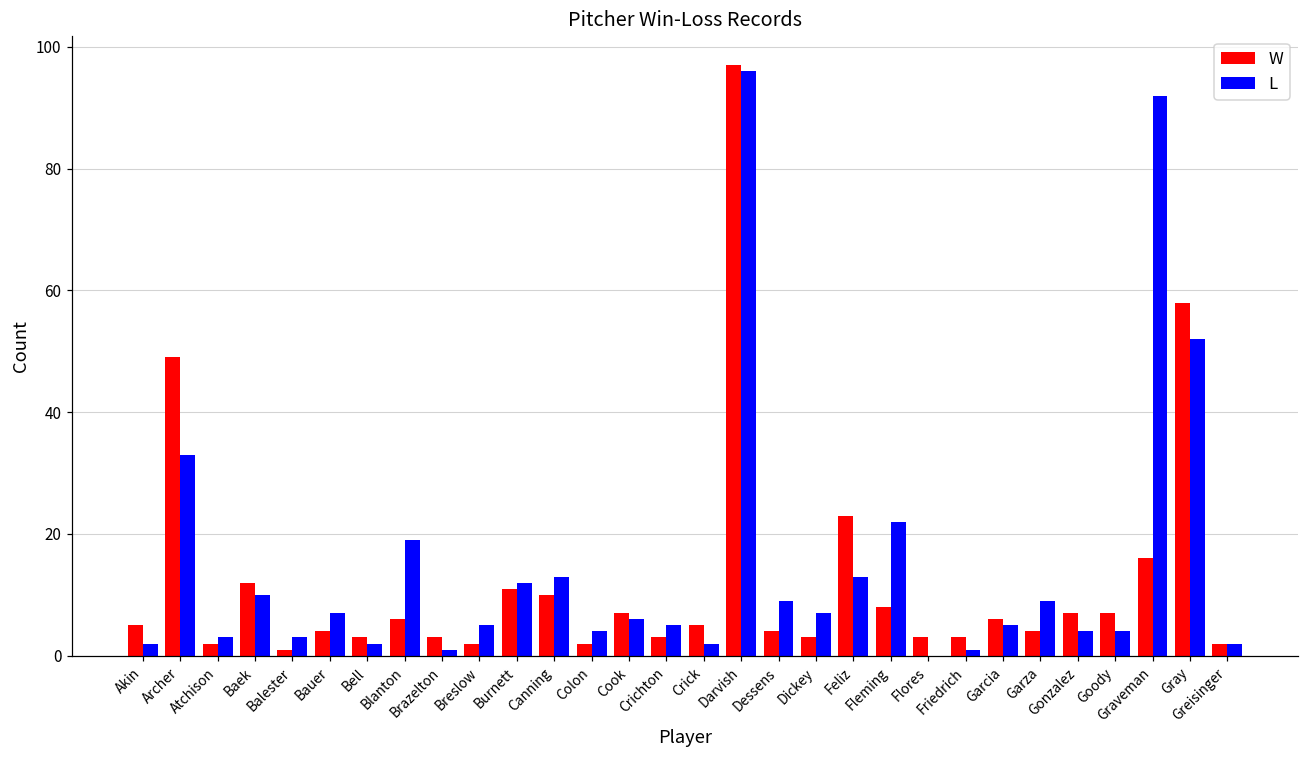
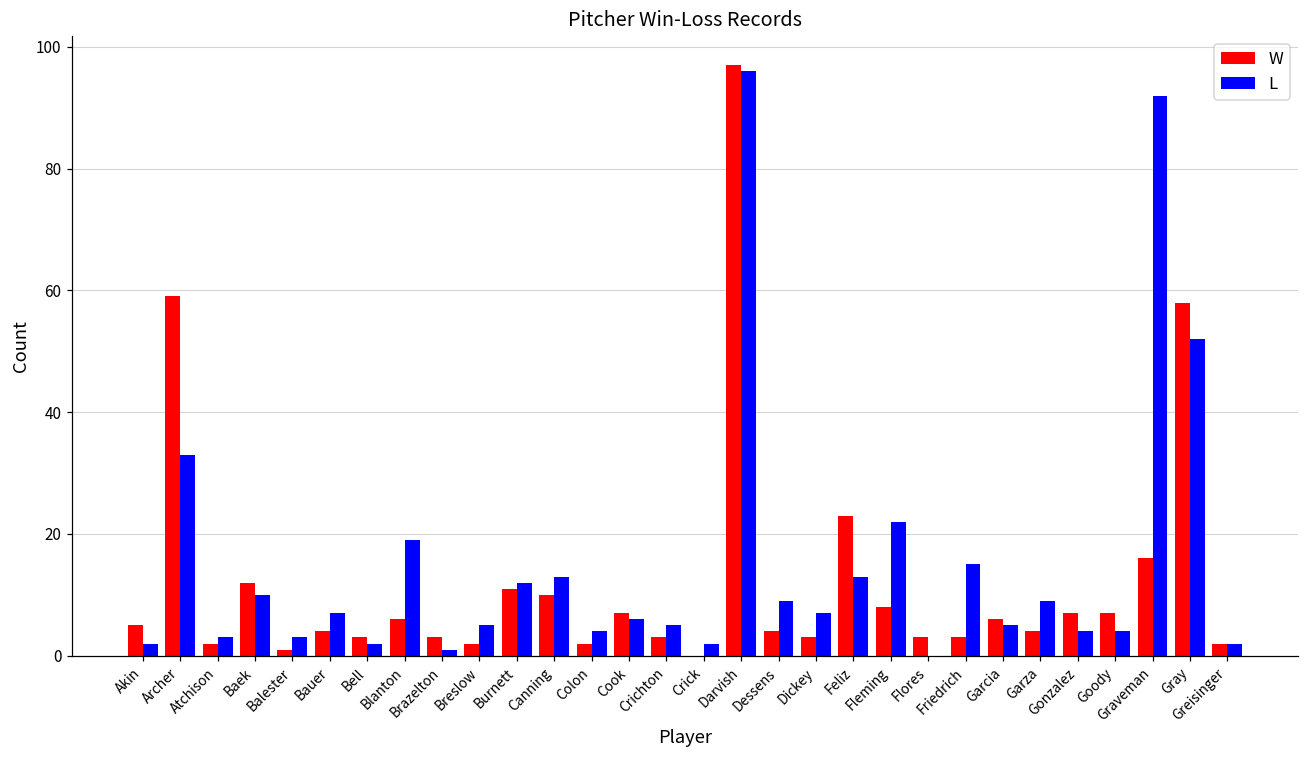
W, Archer: 49 -> 59
W, Crick: 5 -> 0
L, Friedrich: 1 -> 15
